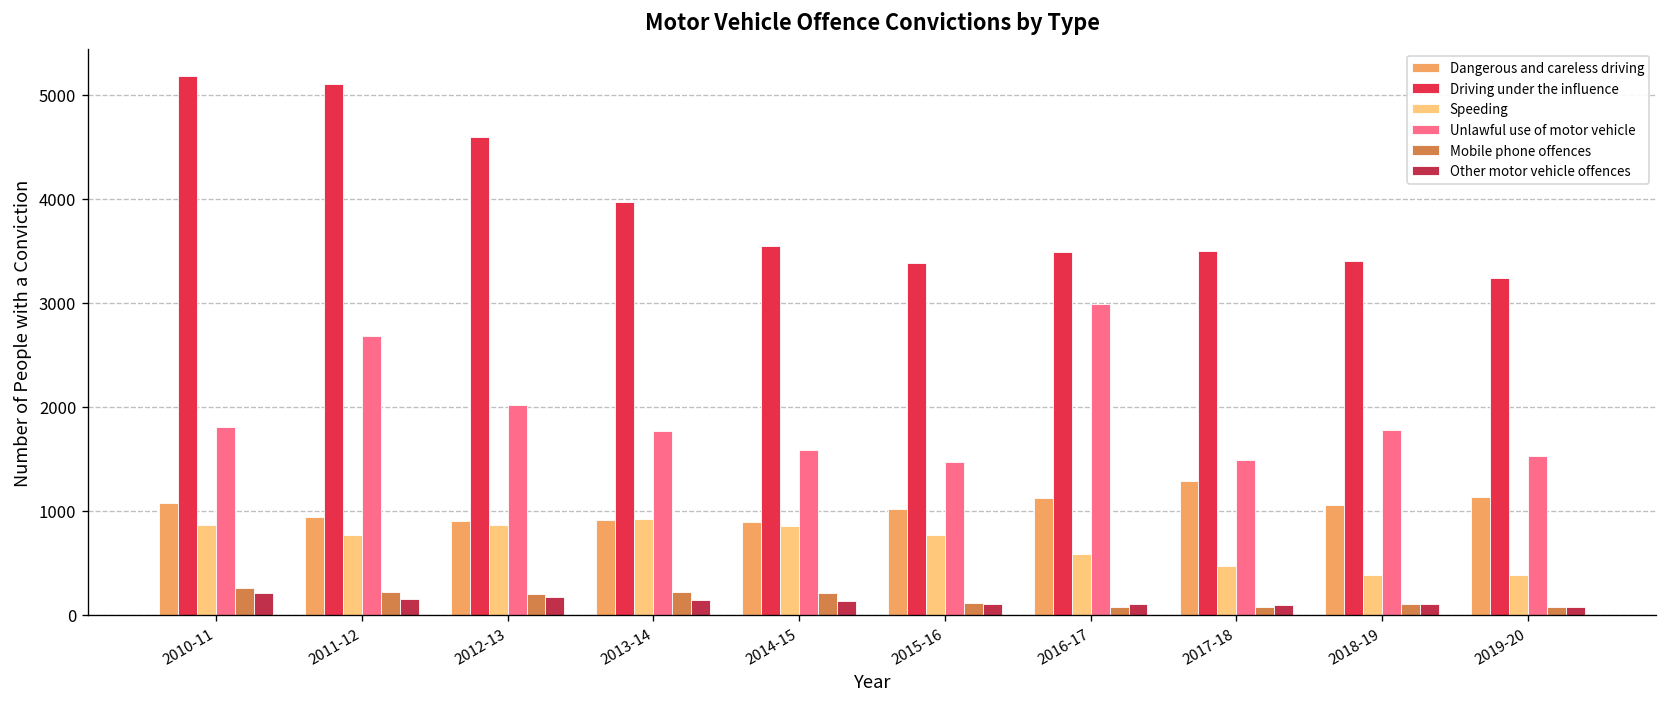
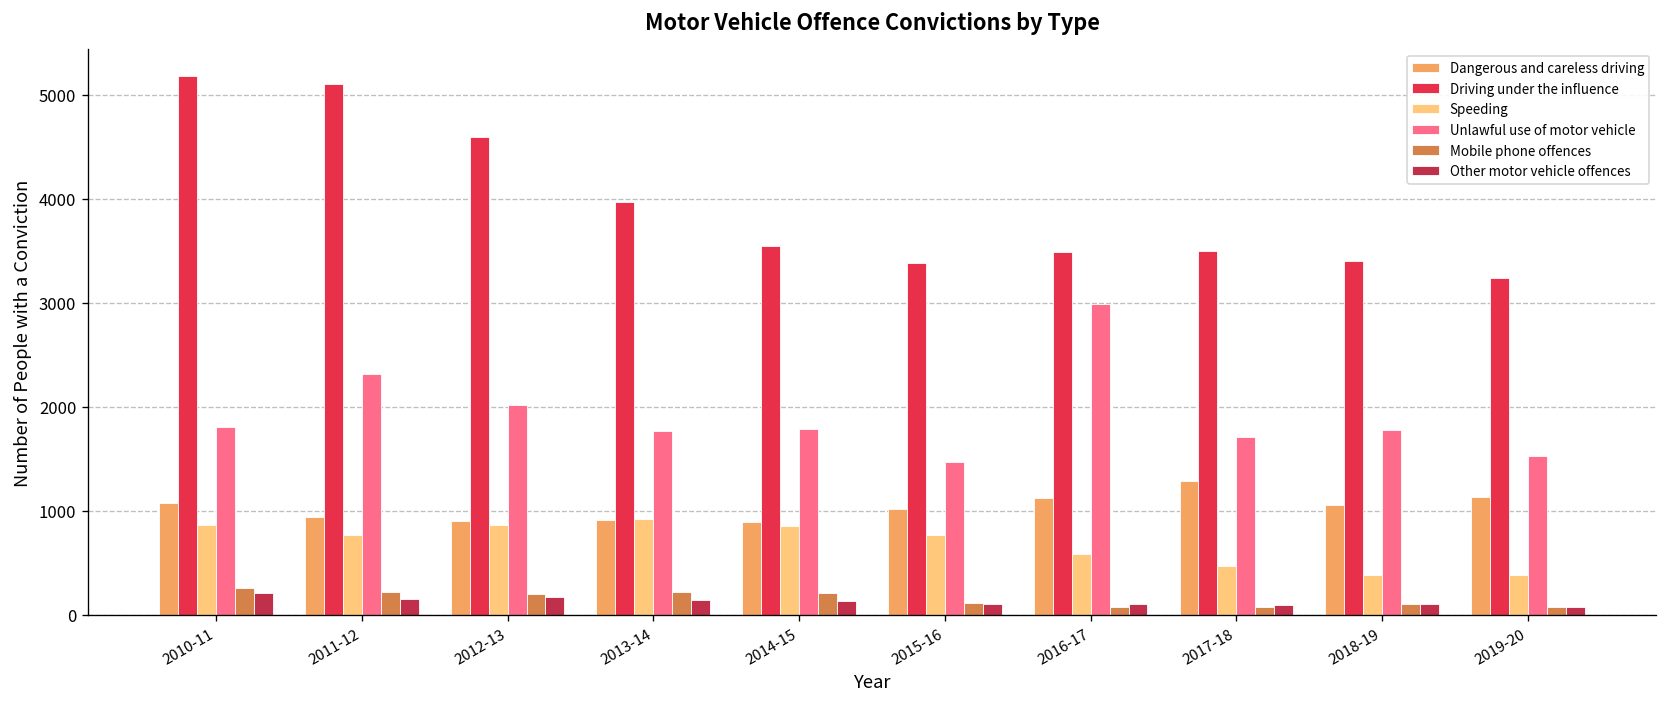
Unlawful use of motor vehicle, 2011-12: 2700 -> 2300
Unlawful use of motor vehicle, 2014-15: 1600 -> 1800
Unlawful use of motor vehicle, 2017-18: 1500 -> 1700
